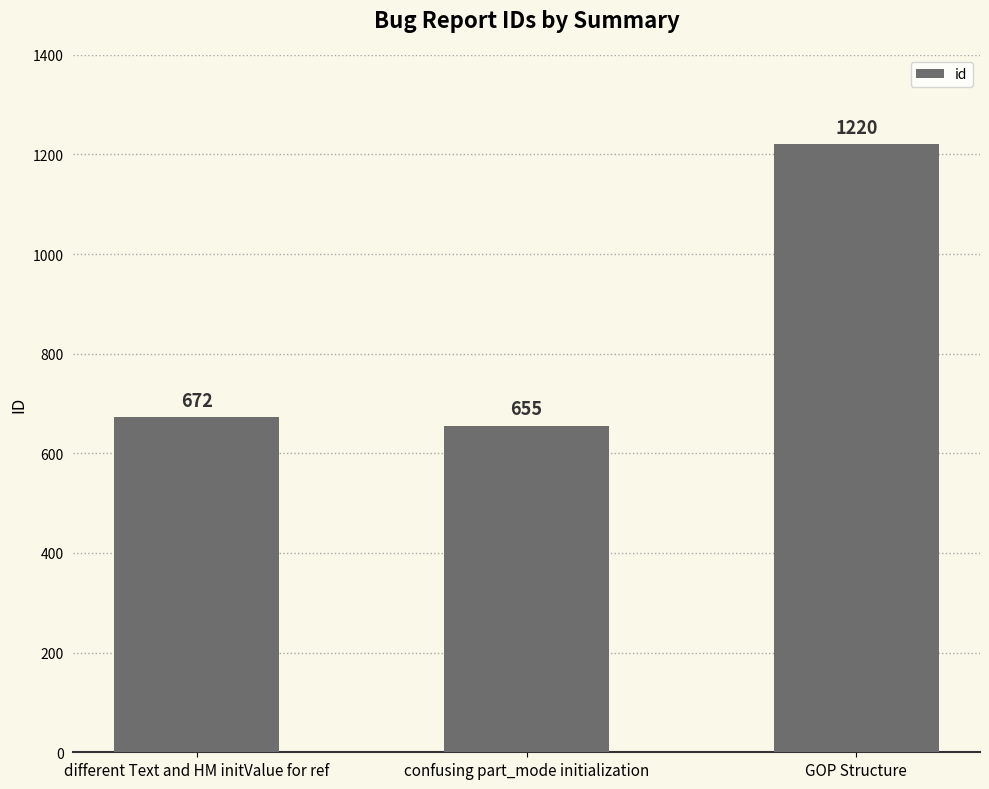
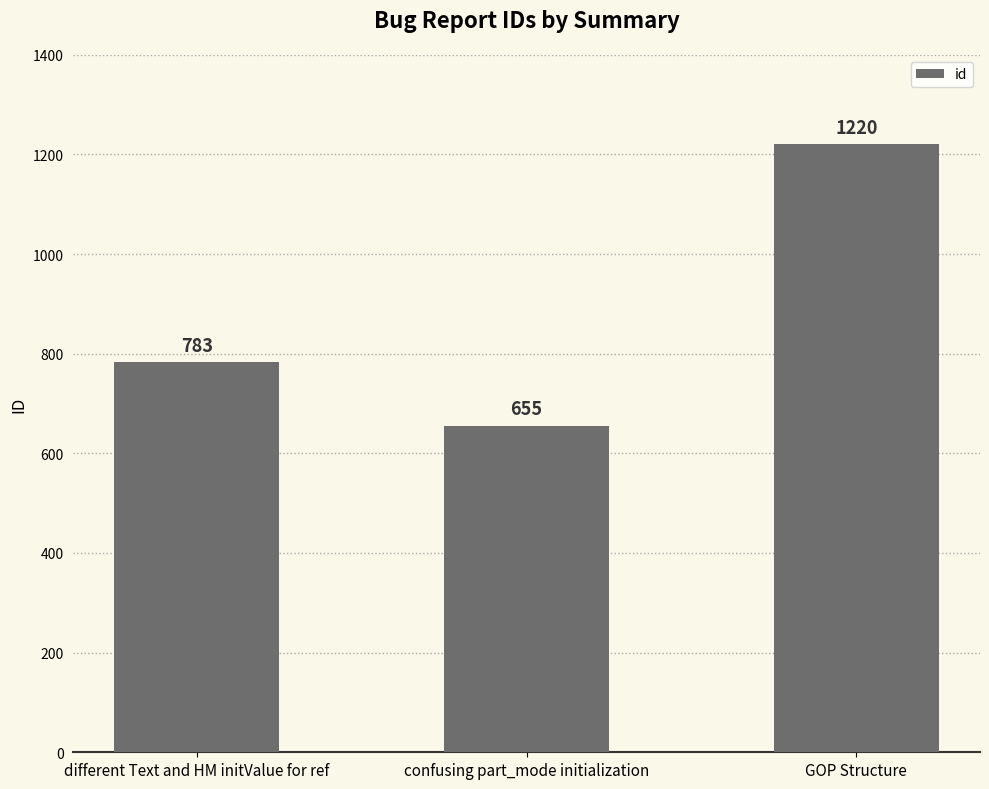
different Text and HM initValue for ref: 672 -> 783
